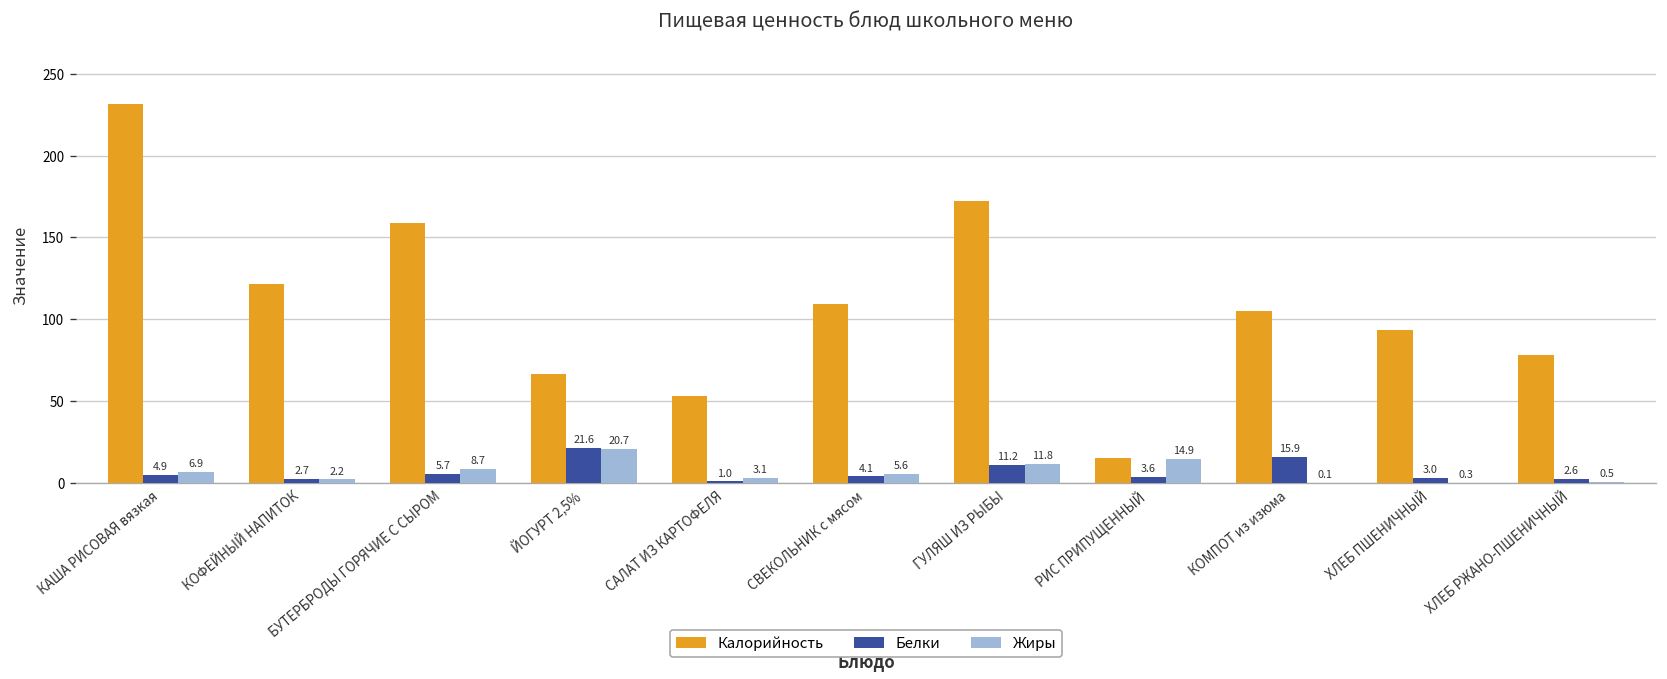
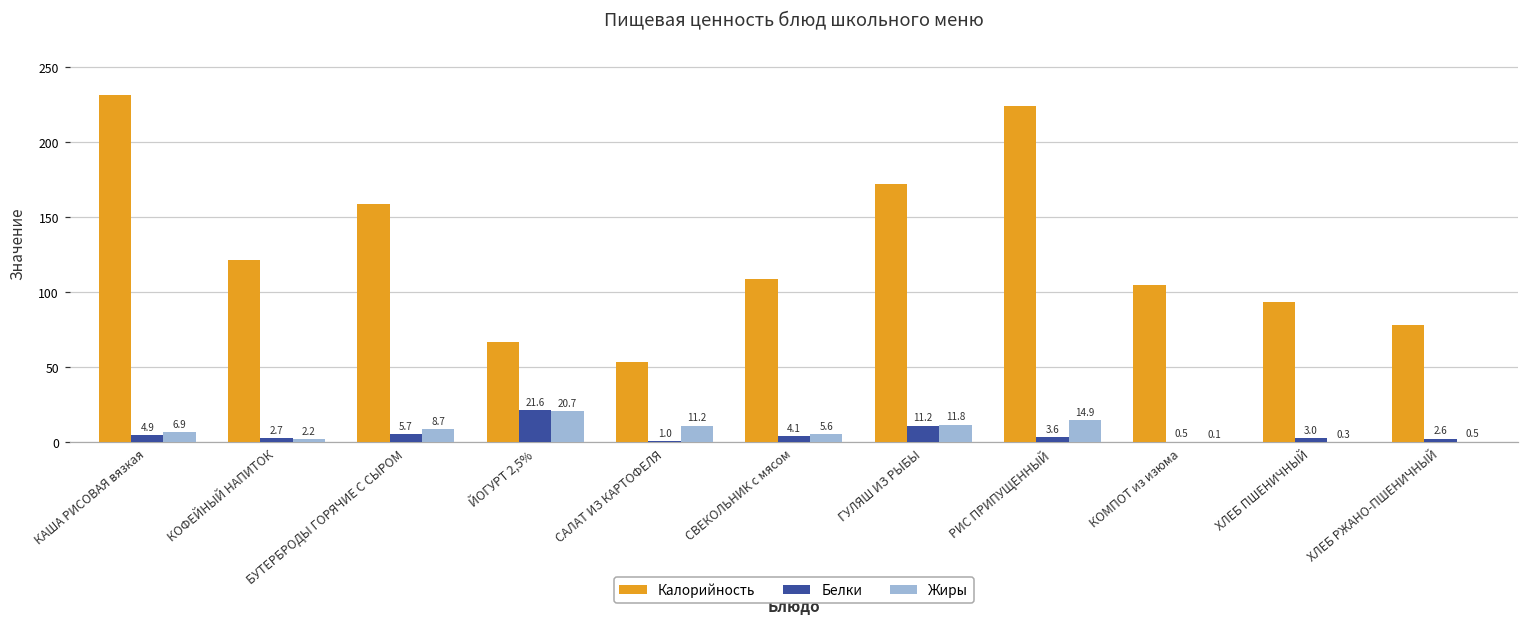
Жиры, САЛАТ ИЗ КАРТОФЕЛЯ: 3.1 -> 11.2
Калорийность, РИС ПРИПУЩЕННЫЙ: 16 -> 224
Белки, КОМПОТ из изюма: 15.9 -> 0.5
